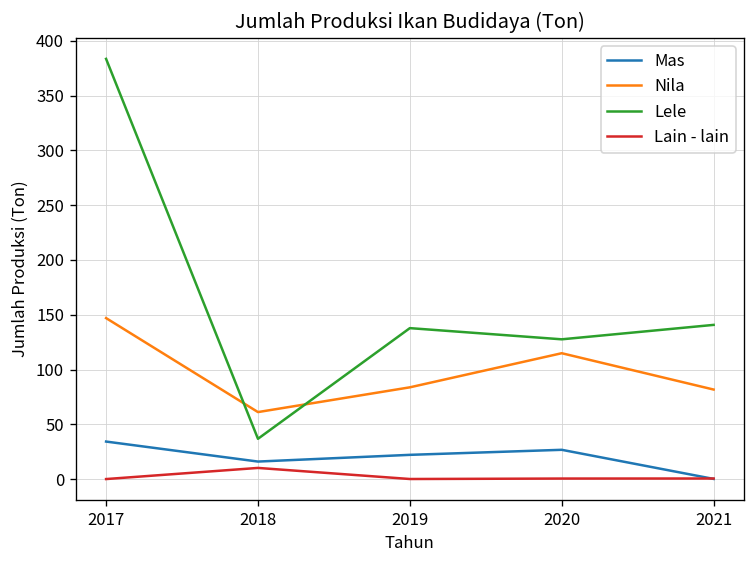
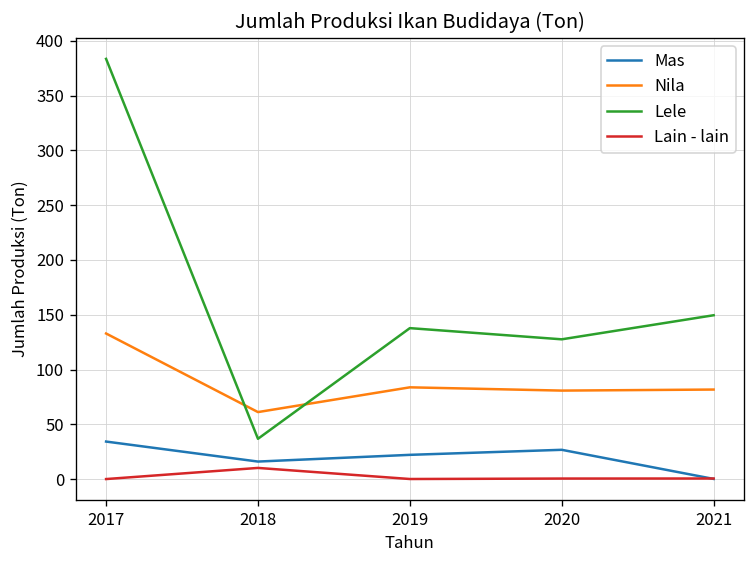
Nila, 2017: 150 -> 130
Nila, 2020: 110 -> 80
Lele, 2021: 140 -> 150
